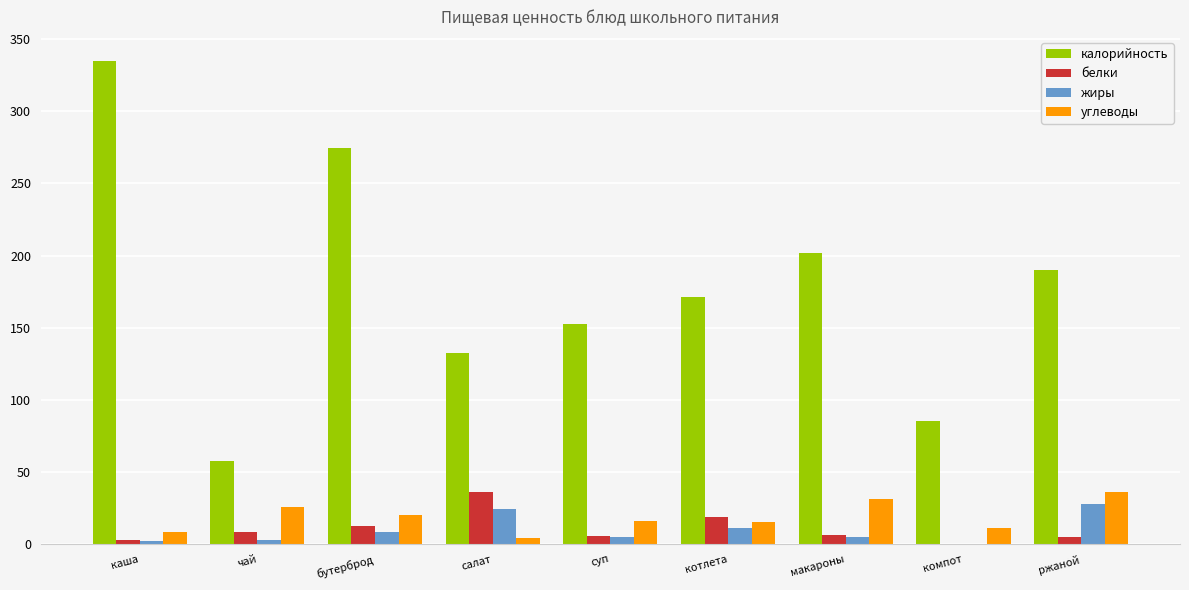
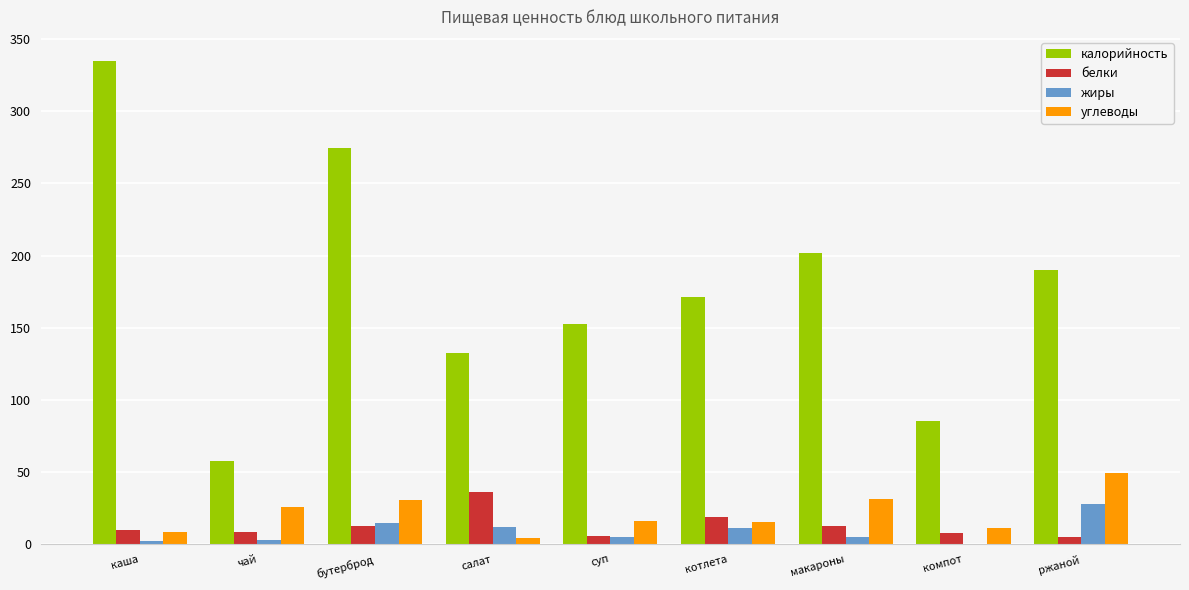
белки, каша: 3 -> 10
жиры, бутерброд: 9 -> 15
углеводы, бутерброд: 20 -> 31
жиры, салат: 25 -> 12
белки, макароны: 7 -> 13
белки, компот: 1 -> 8
углеводы, ржаной: 36 -> 49
